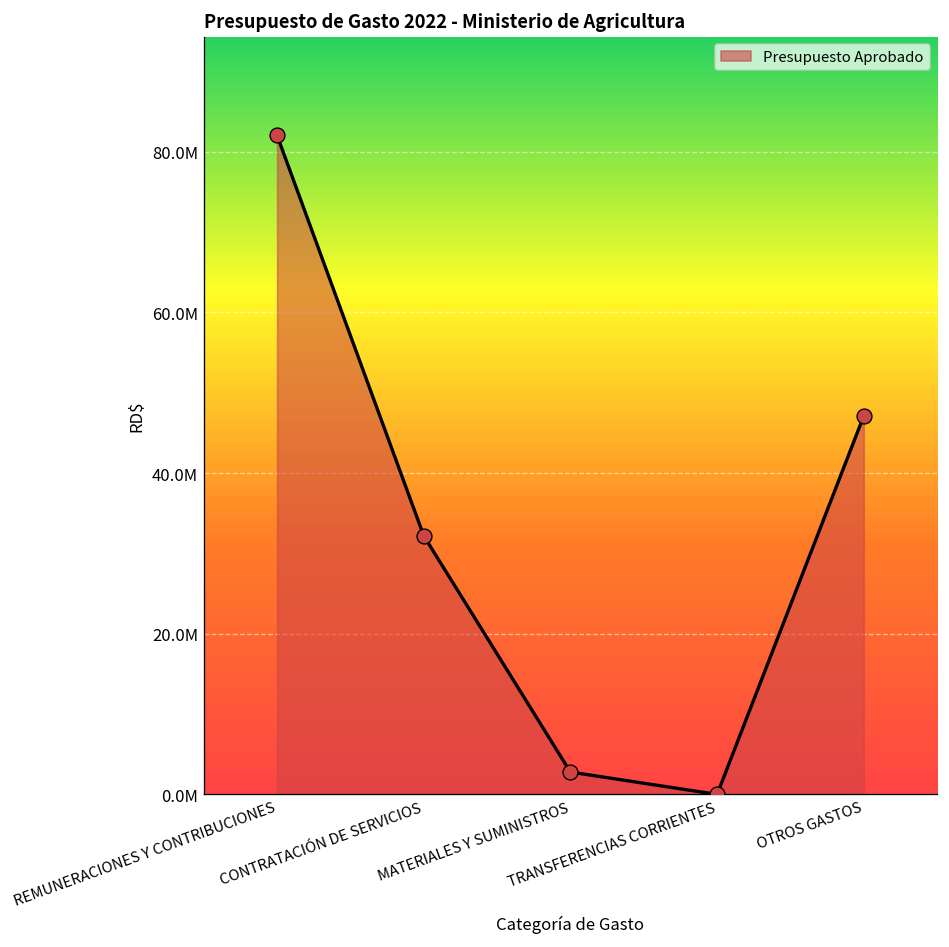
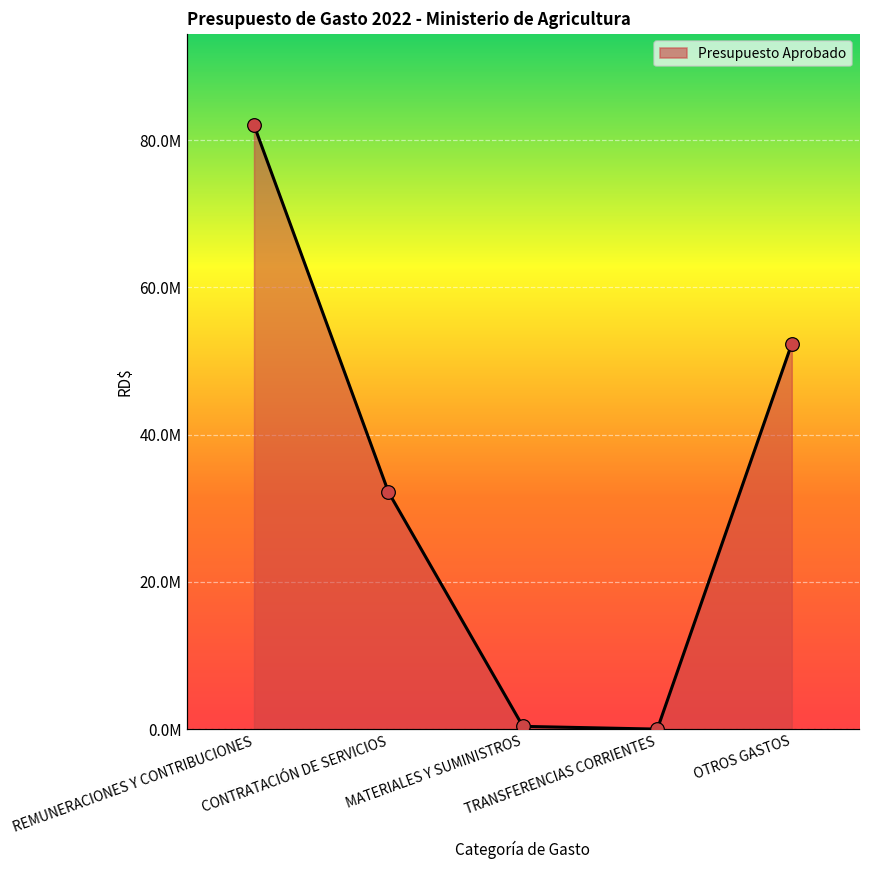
MATERIALES Y SUMINISTROS: 3000000 -> 0
OTROS GASTOS: 47000000 -> 52000000
